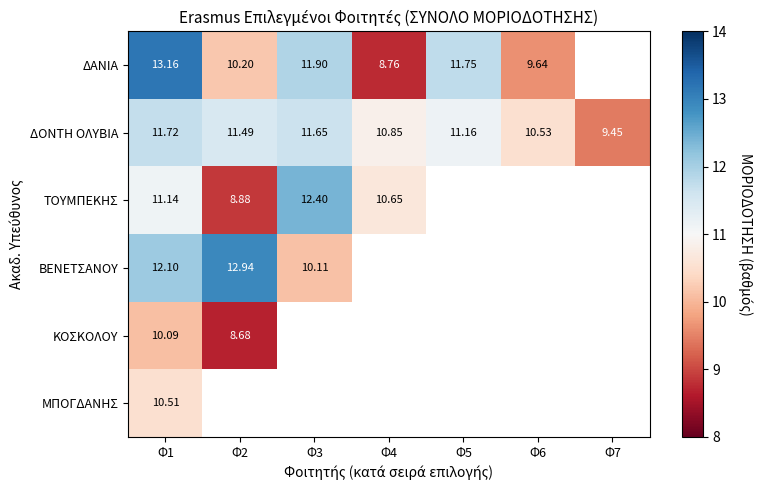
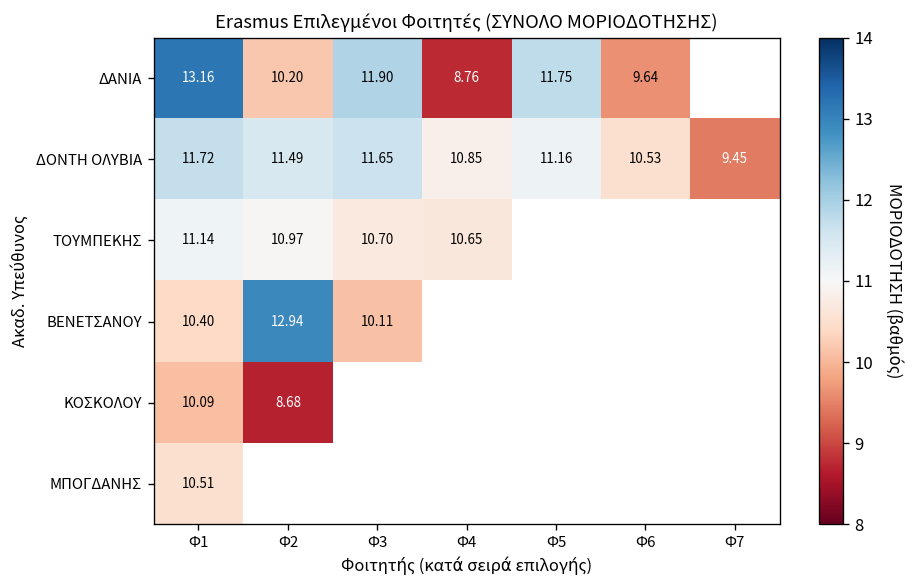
ΤΟΥΜΠΕΚΗΣ, Φ2: 8.88 -> 10.97
ΤΟΥΜΠΕΚΗΣ, Φ3: 12.40 -> 10.70
ΒΕΝΕΤΣΑΝΟΥ, Φ1: 12.10 -> 10.40
